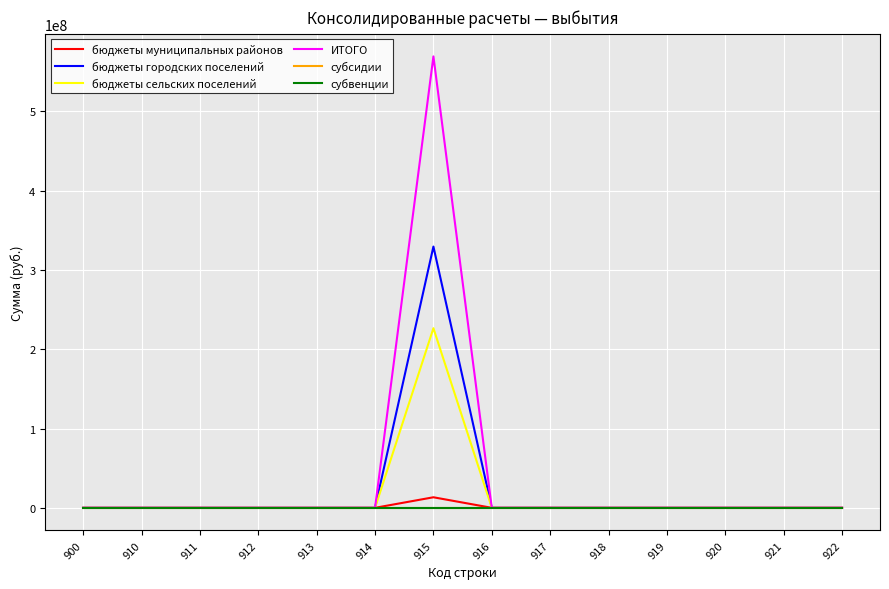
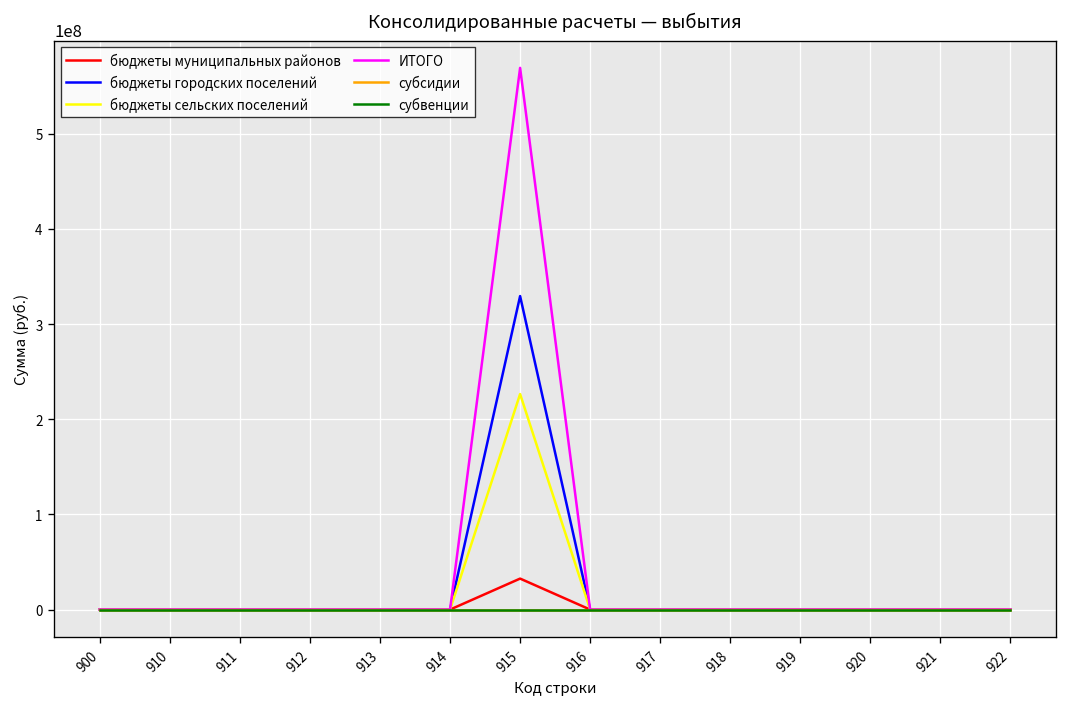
бюджеты муниципальных районов, 915: 10000000 -> 30000000
